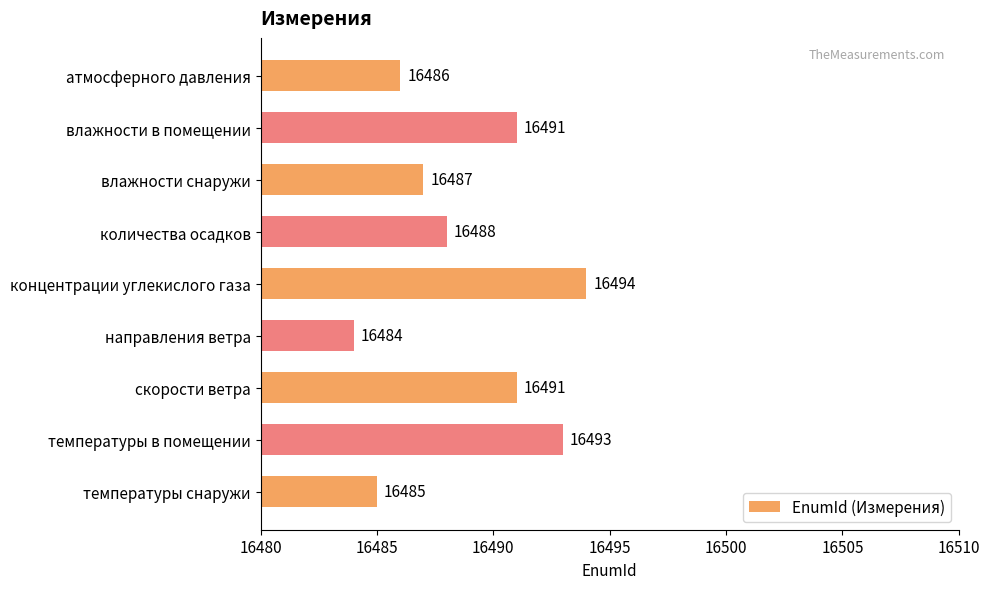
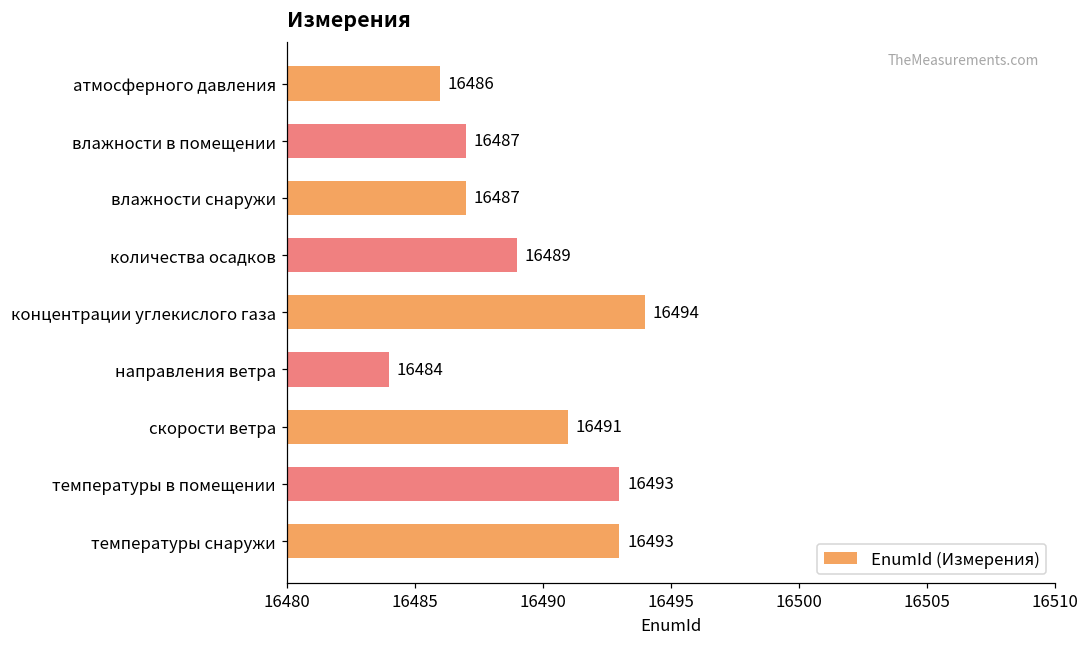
влажности в помещении: 16491 -> 16487
количества осадков: 16488 -> 16489
температуры снаружи: 16485 -> 16493
